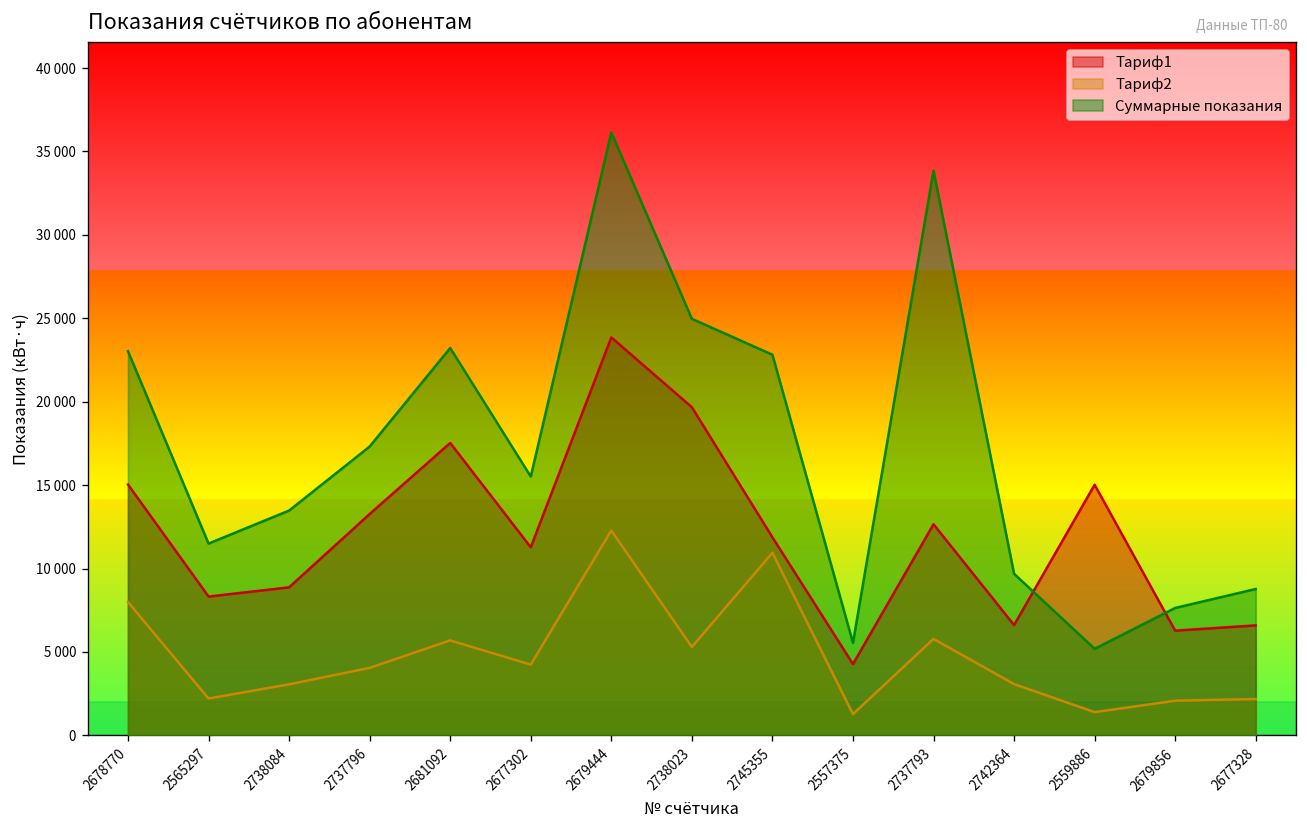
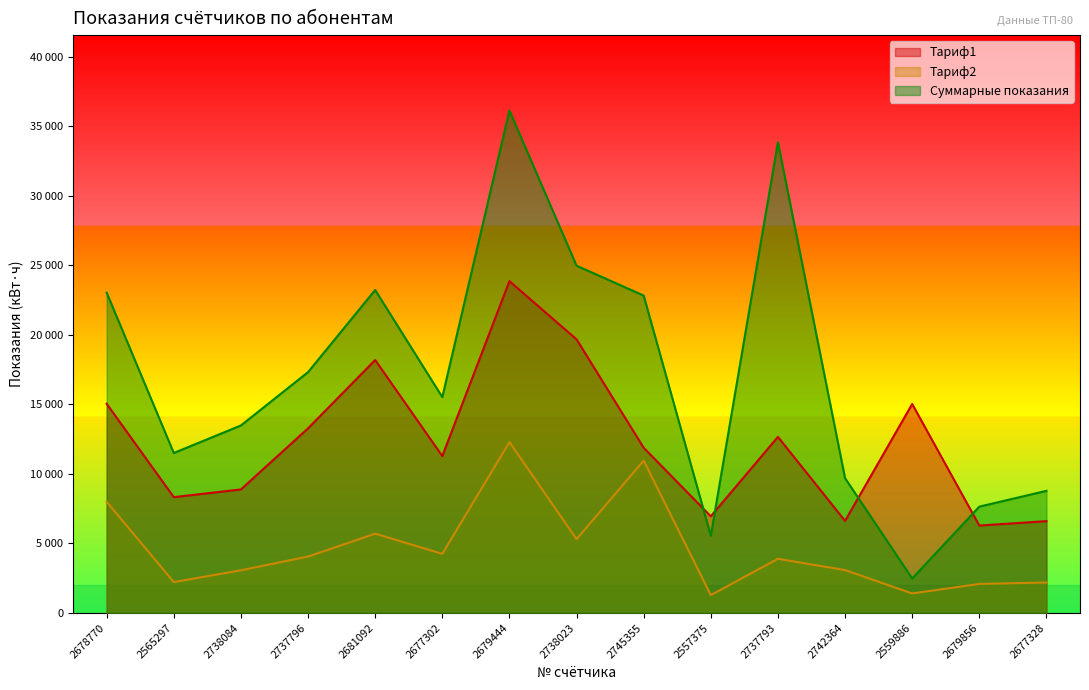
Тариф1, 2681092: 17500 -> 18200
Тариф1, 2557375: 4300 -> 6900
Тариф2, 2737793: 5800 -> 3900
Суммарные показания, 2559886: 5200 -> 2500
